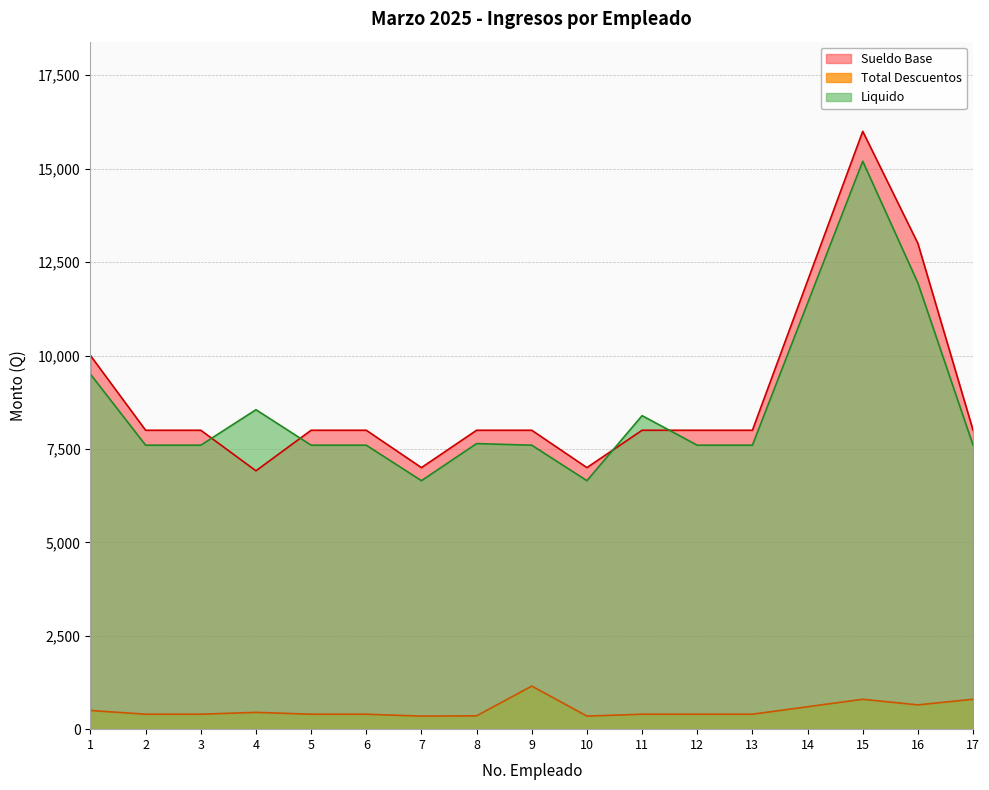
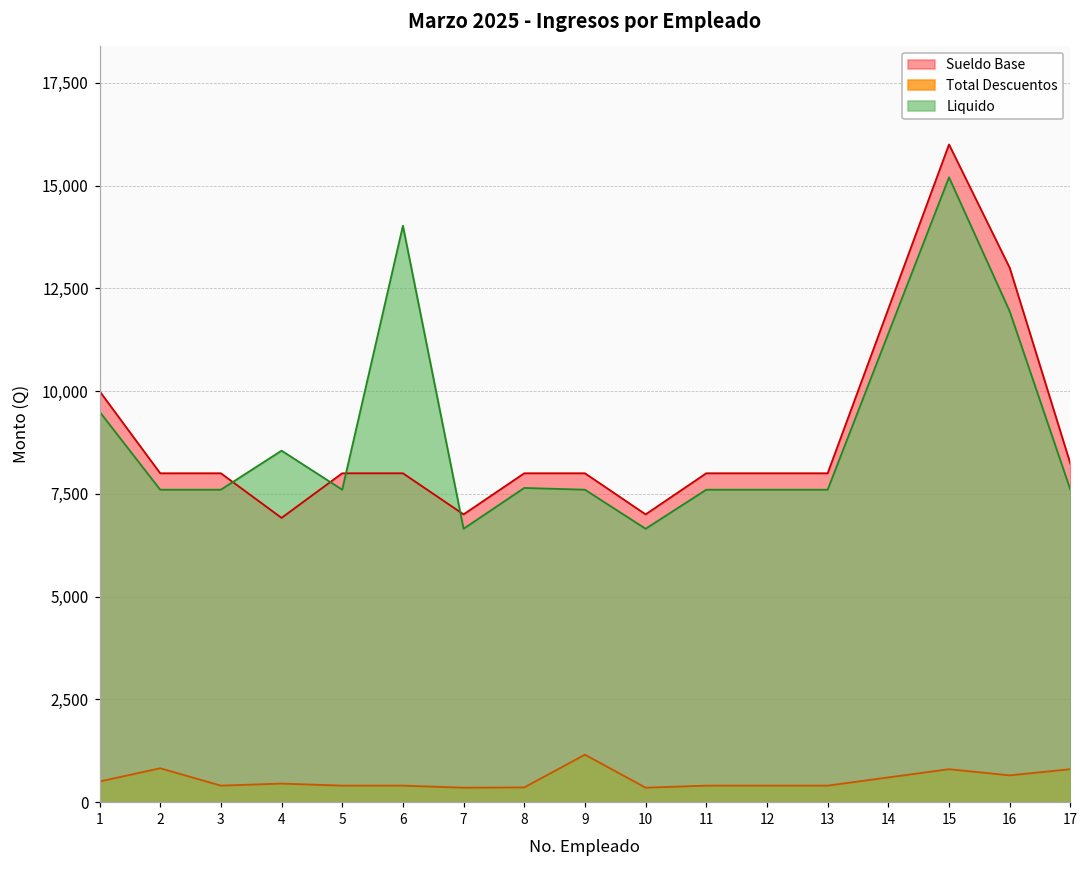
Total Descuentos, 2: 400 -> 800
Liquido, 6: 7,600 -> 14,000
Liquido, 11: 8,400 -> 7,600
Sueldo Base, 17: 8,000 -> 8,200
